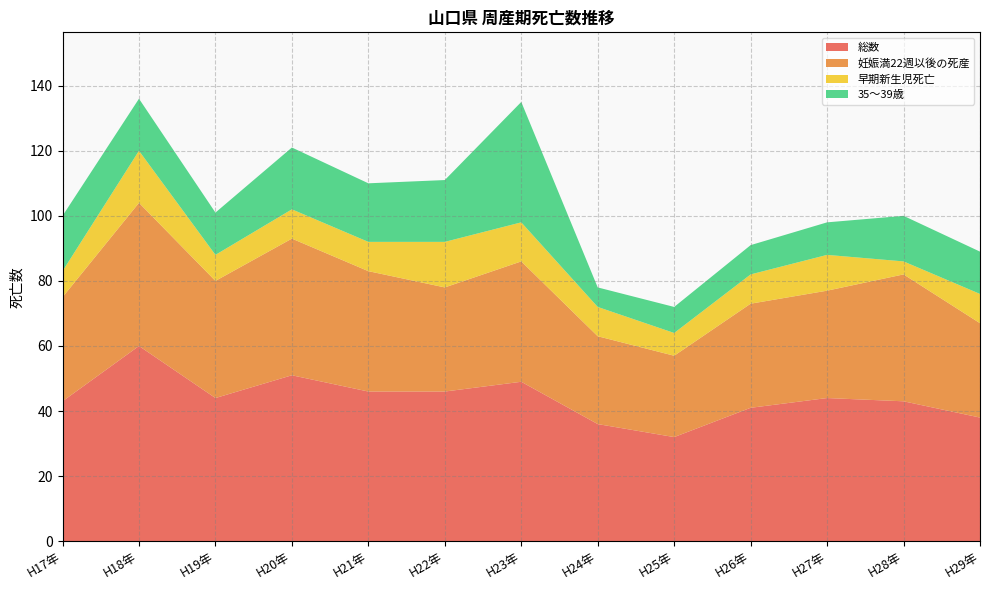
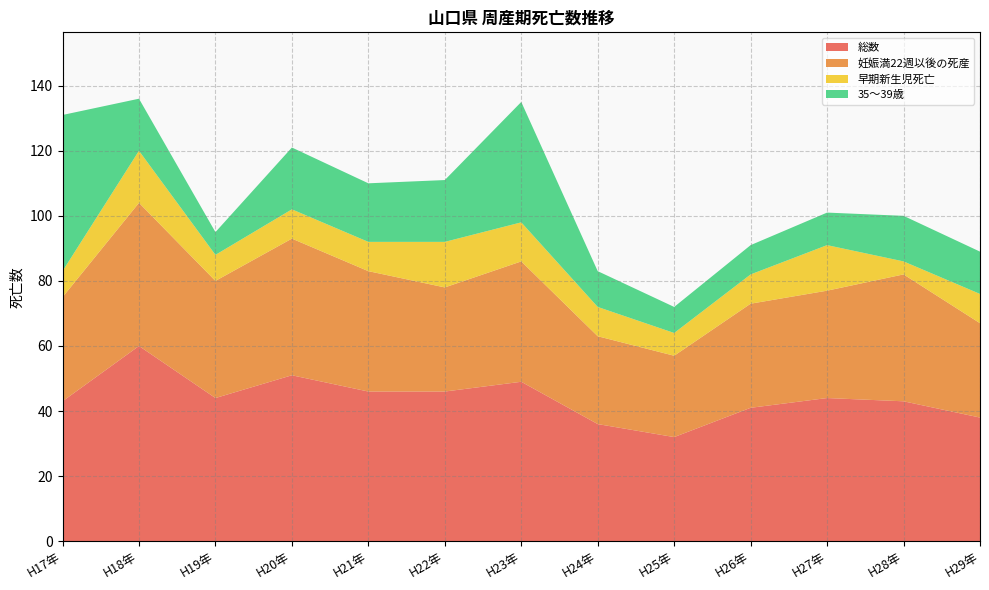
35～39歳, H17年: 17 -> 48
35～39歳, H19年: 13 -> 7
35～39歳, H24年: 6 -> 11
早期新生児死亡, H27年: 11 -> 14
